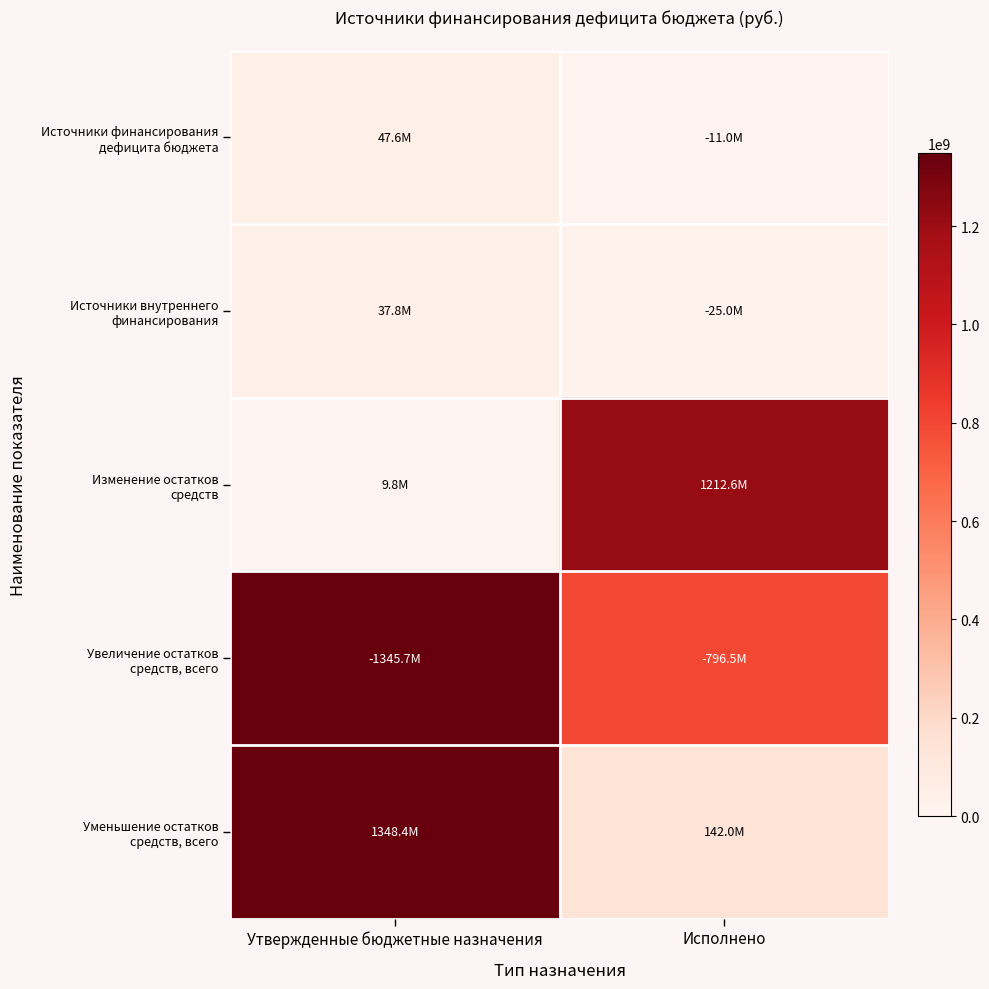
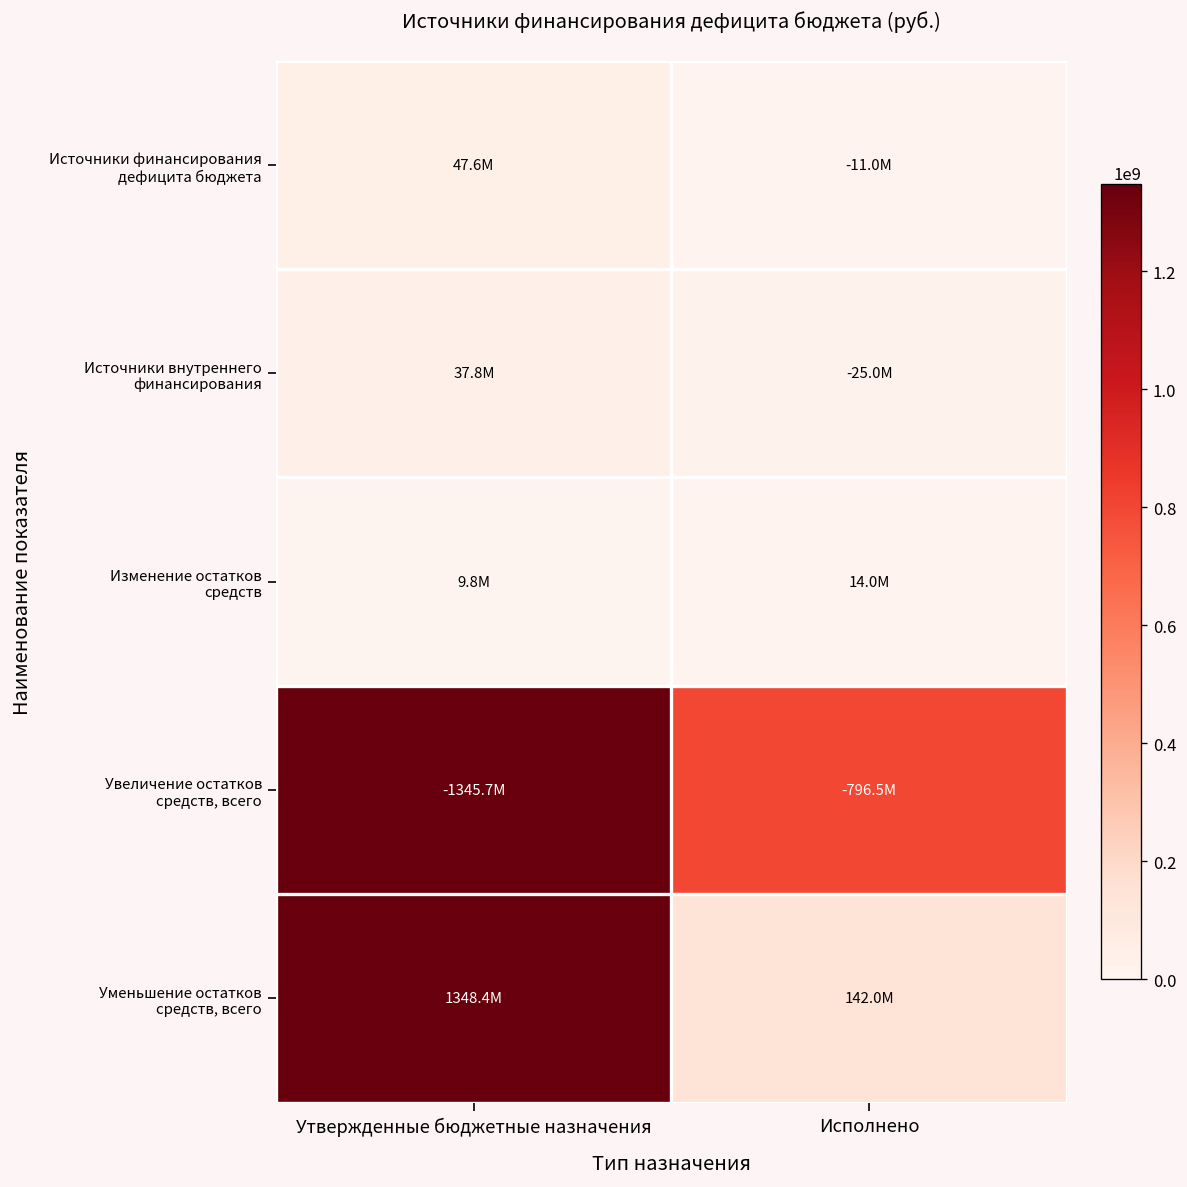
Изменение остатков средств, Исполнено: 1212.6M -> 14.0M
